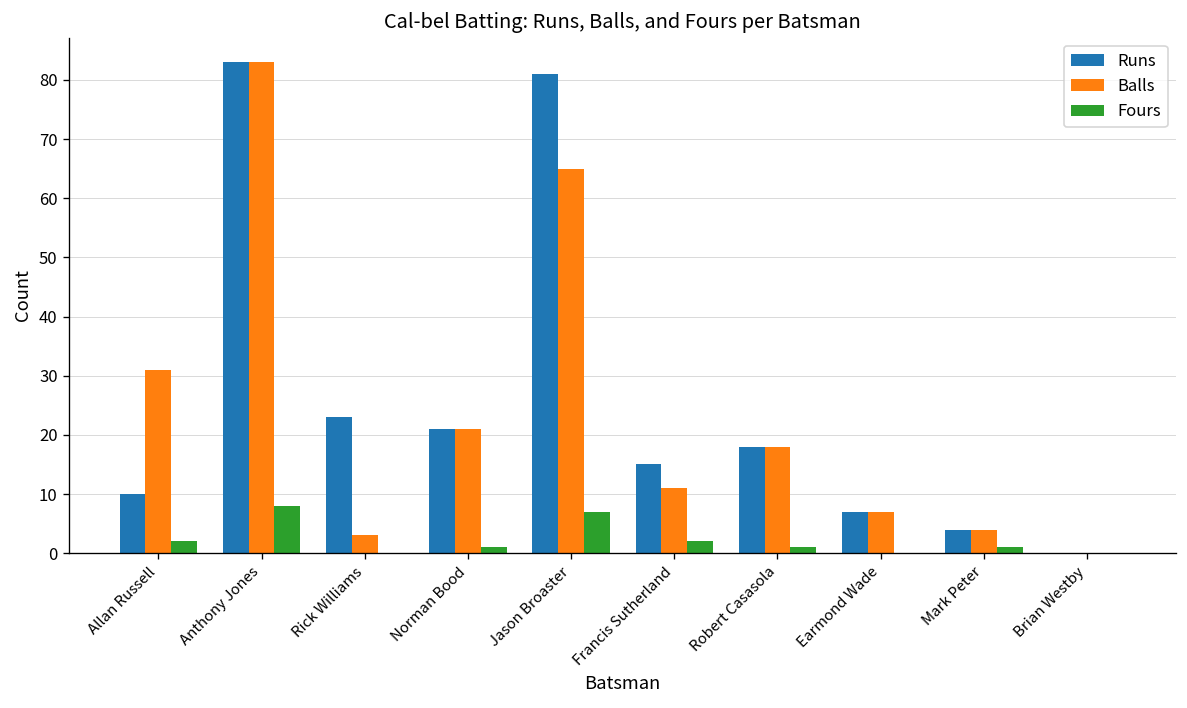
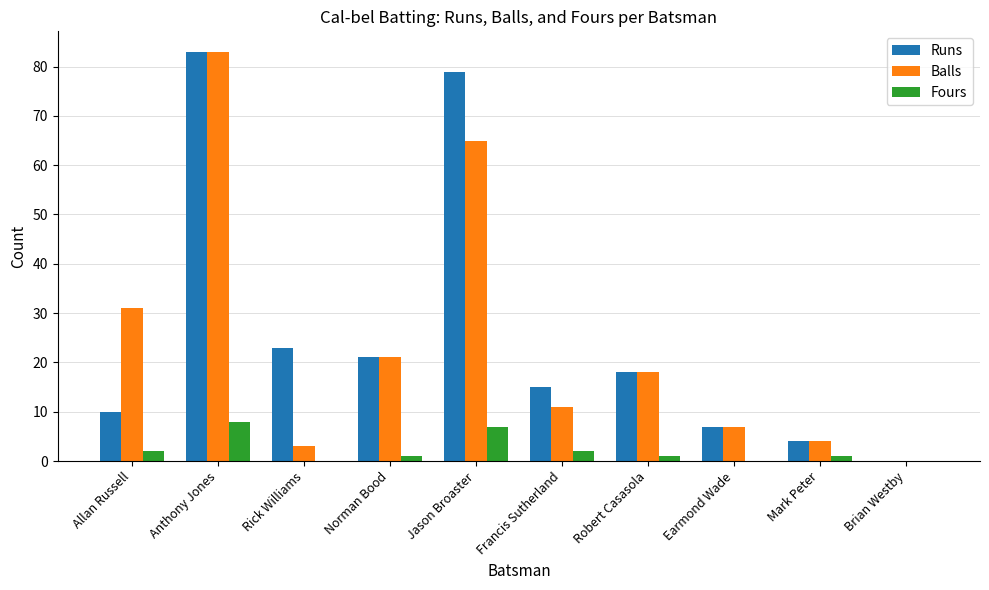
Runs, Jason Broaster: 81 -> 79
